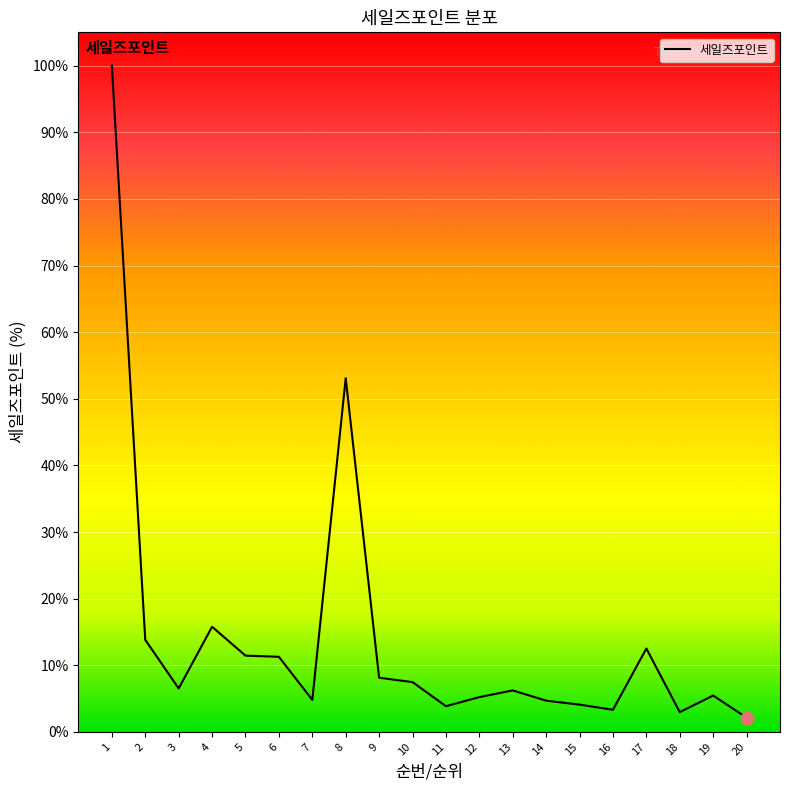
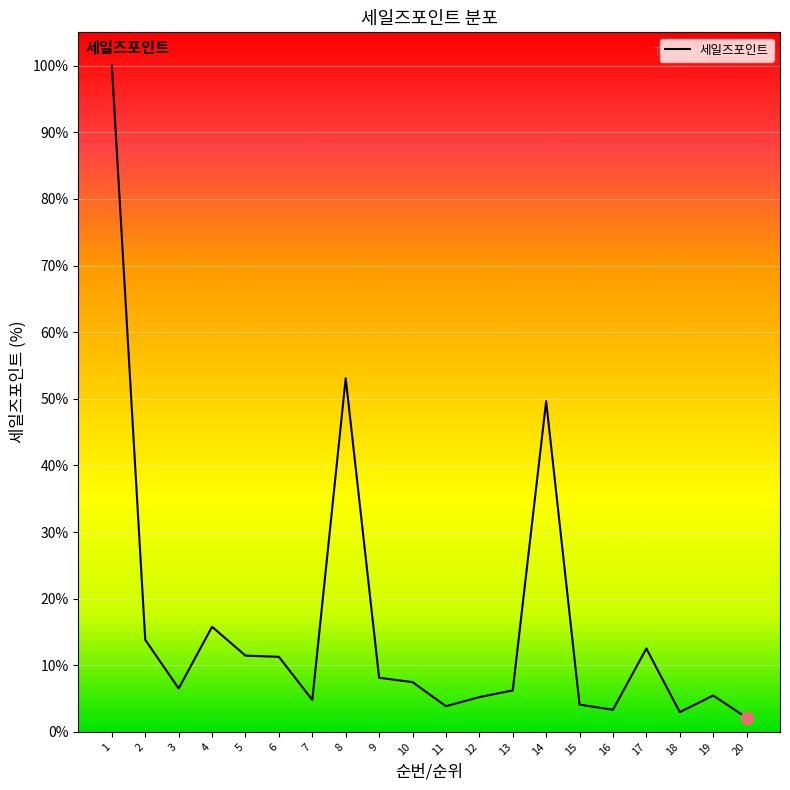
세일즈포인트, 14: 5% -> 50%
